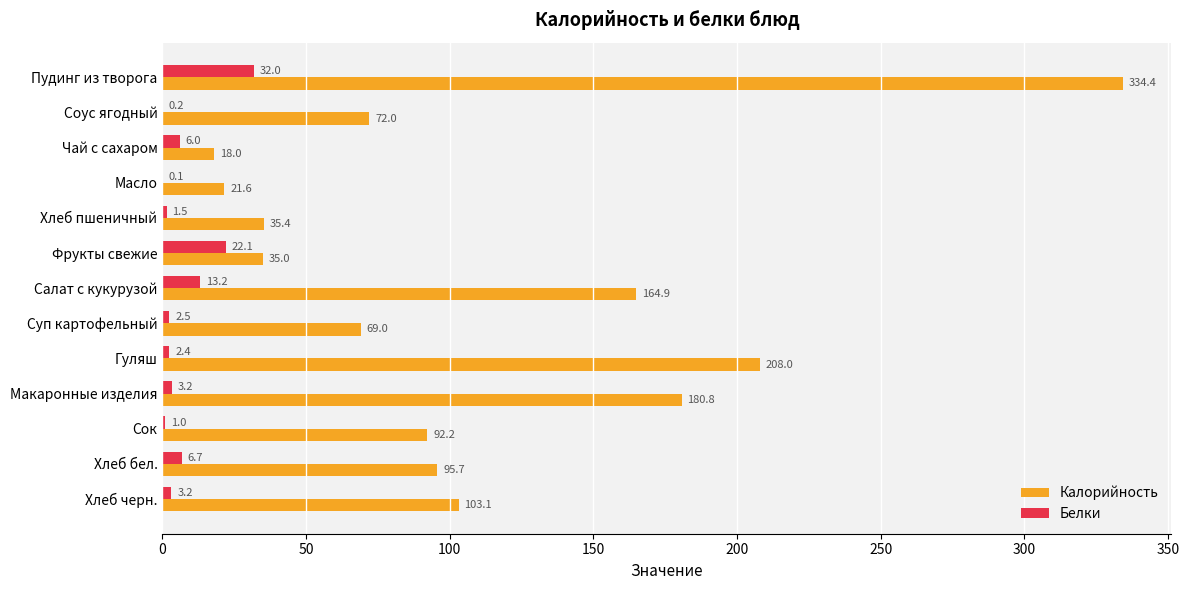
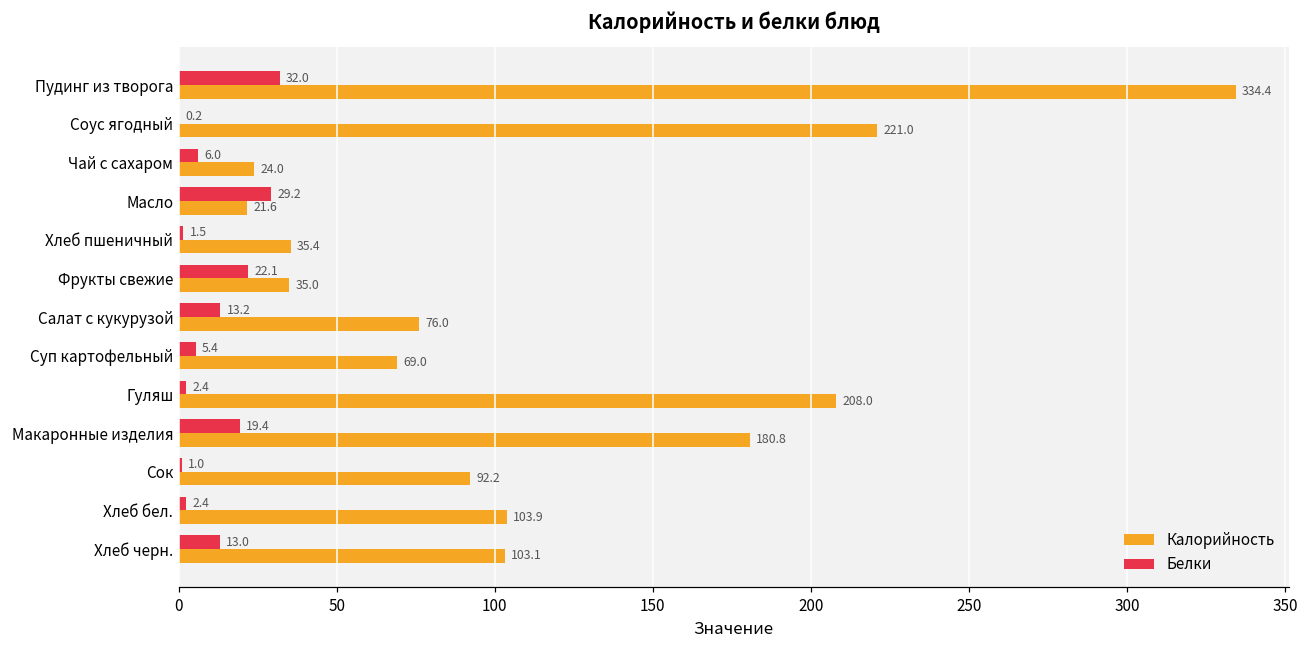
Калорийность, Соус ягодный: 72.0 -> 221.0
Калорийность, Чай с сахаром: 18.0 -> 24.0
Белки, Масло: 0.1 -> 29.2
Калорийность, Салат с кукурузой: 164.9 -> 76.0
Белки, Суп картофельный: 2.5 -> 5.4
Белки, Макаронные изделия: 3.2 -> 19.4
Белки, Хлеб бел.: 6.7 -> 2.4
Калорийность, Хлеб бел.: 95.7 -> 103.9
Белки, Хлеб черн.: 3.2 -> 13.0
